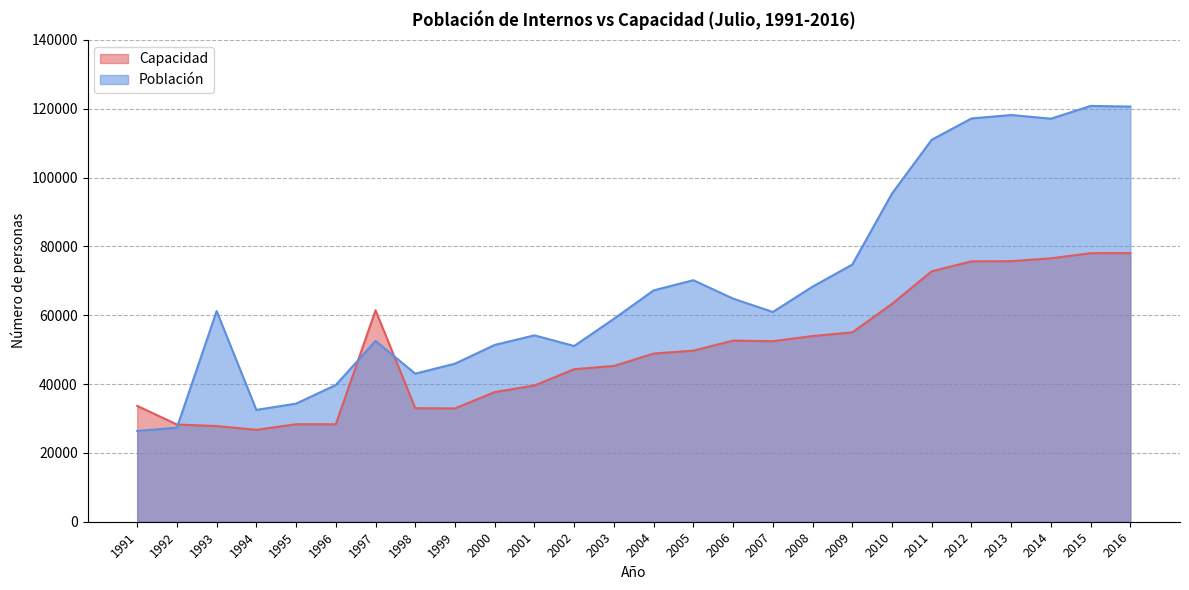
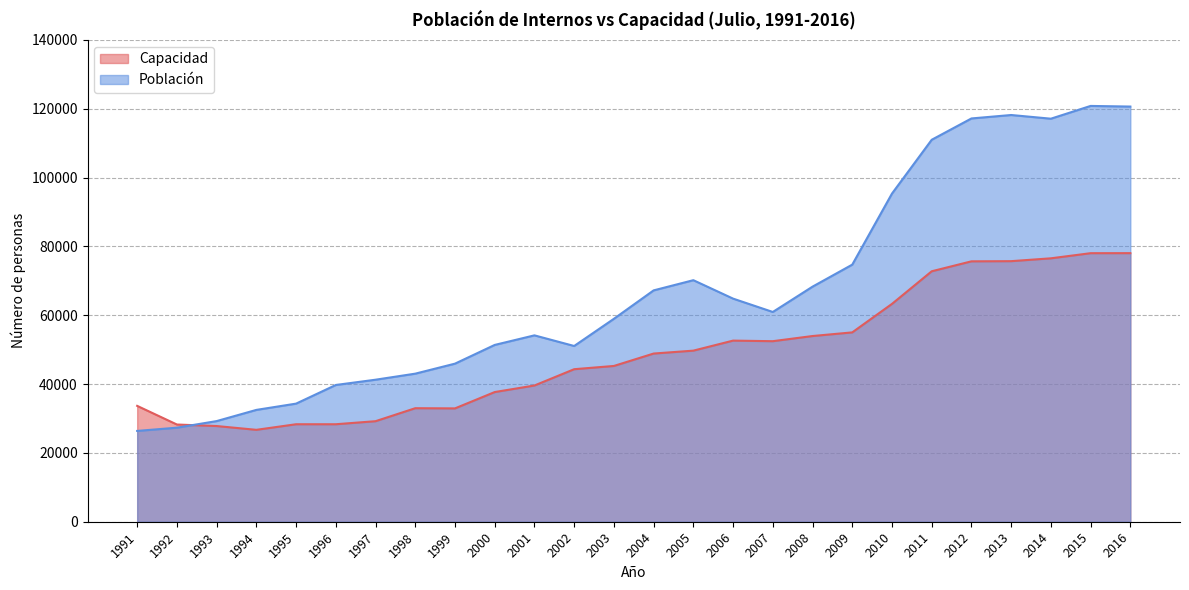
Población, 1993: 61000 -> 29000
Capacidad, 1997: 61000 -> 29000
Población, 1997: 53000 -> 41000
